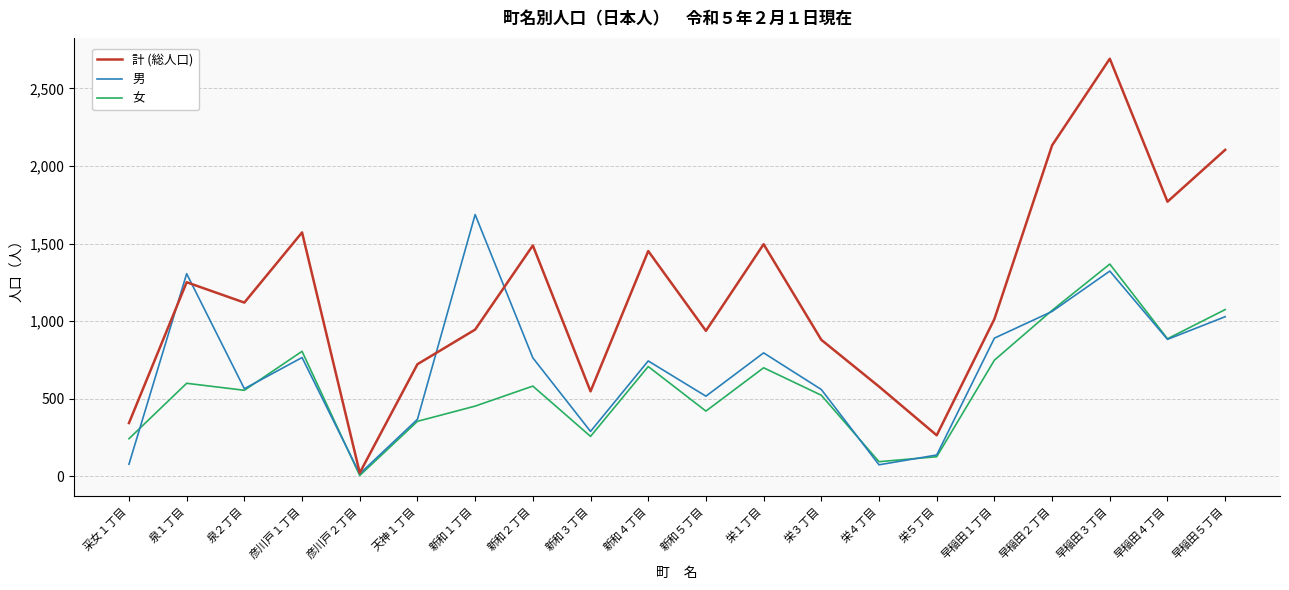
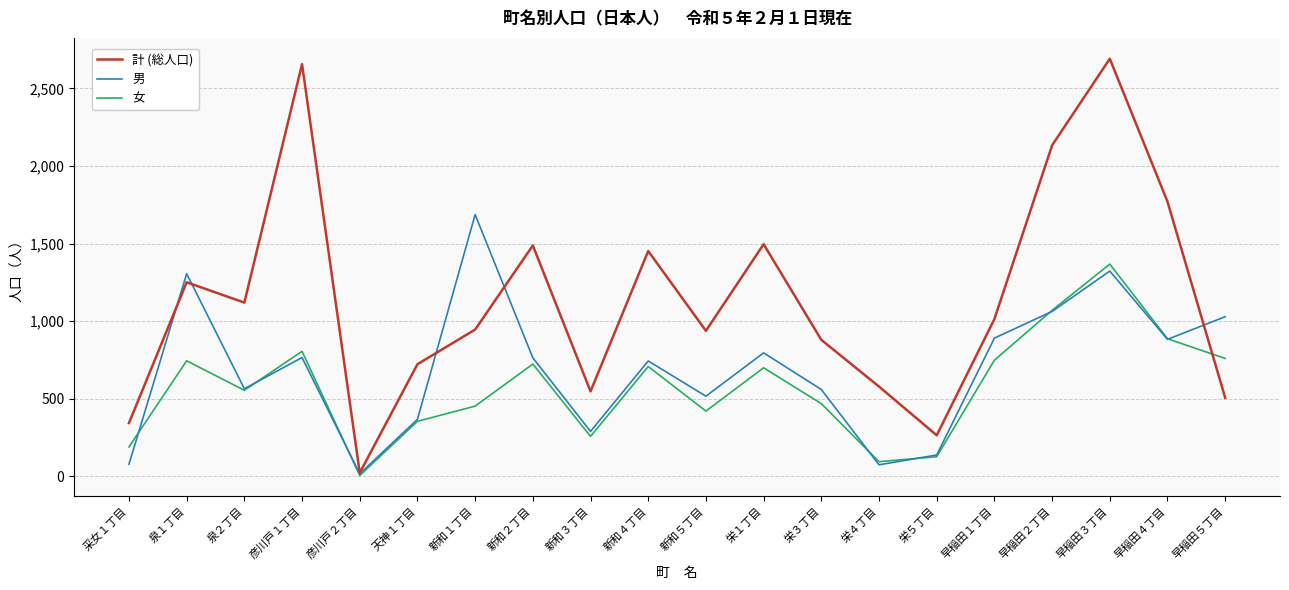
女, 采女１丁目: 240 -> 190
女, 泉１丁目: 600 -> 750
計 (総人口), 彦川戸１丁目: 1,570 -> 2,660
女, 新和２丁目: 580 -> 720
女, 栄３丁目: 520 -> 470
計 (総人口), 早稲田５丁目: 2,100 -> 510
女, 早稲田５丁目: 1,080 -> 760
